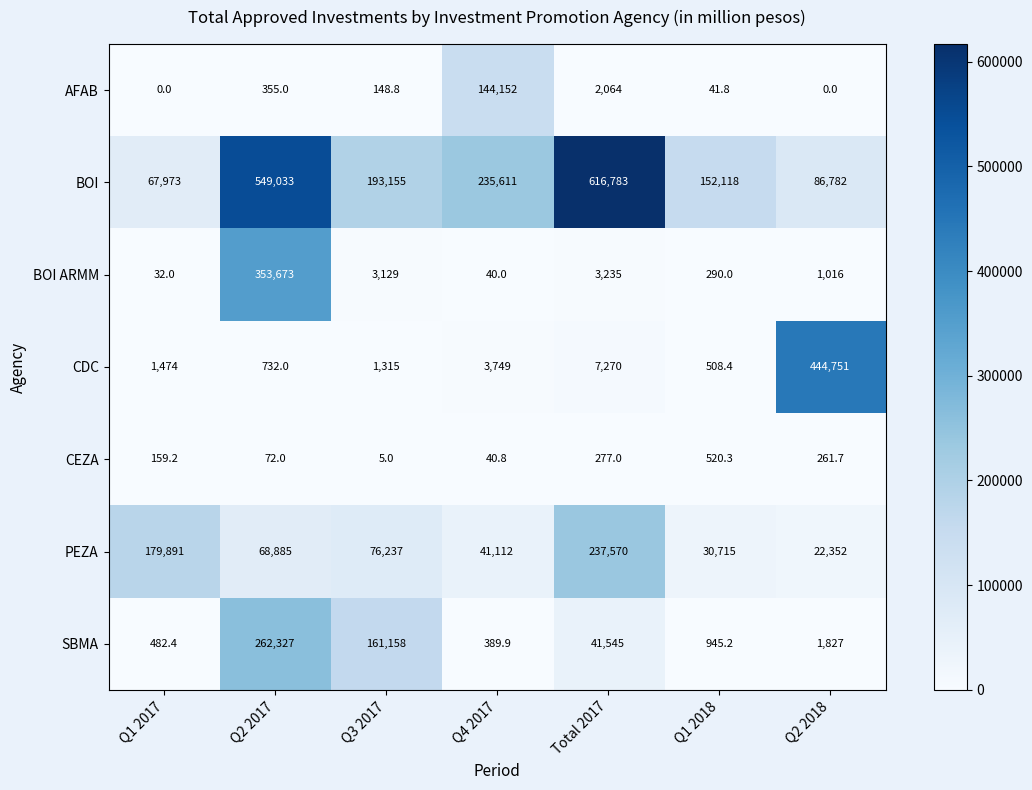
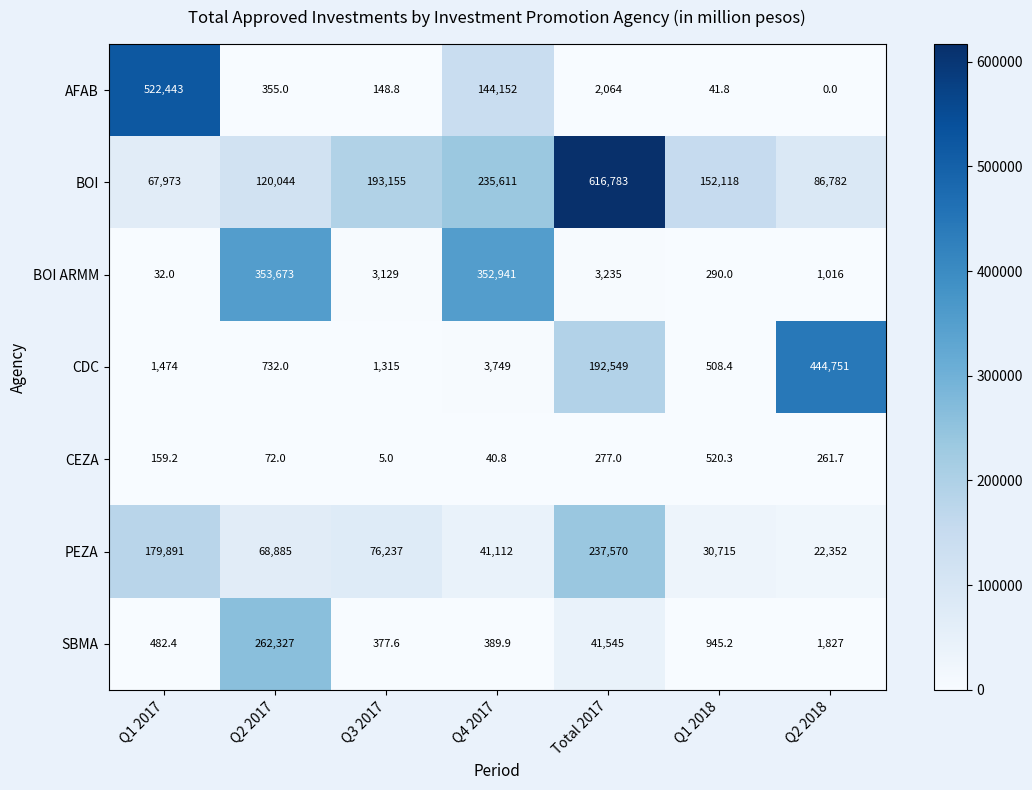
AFAB, Q1 2017: 0.0 -> 522,443
BOI, Q2 2017: 549,033 -> 120,044
BOI ARMM, Q4 2017: 40.0 -> 352,941
CDC, Total 2017: 7,270 -> 192,549
SBMA, Q3 2017: 161,158 -> 377.6
